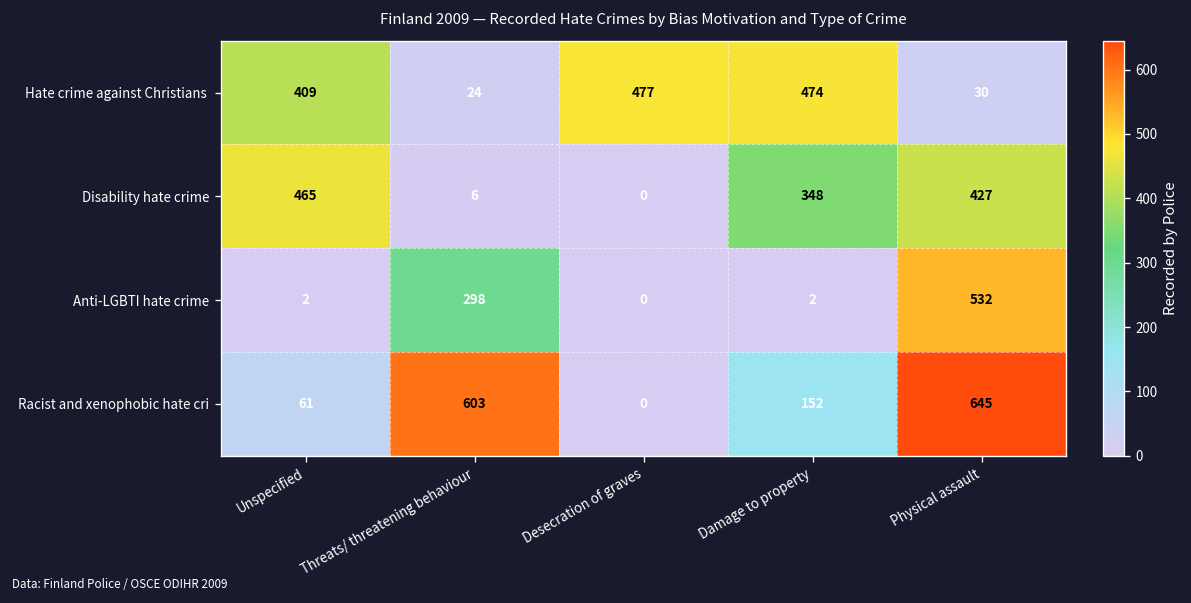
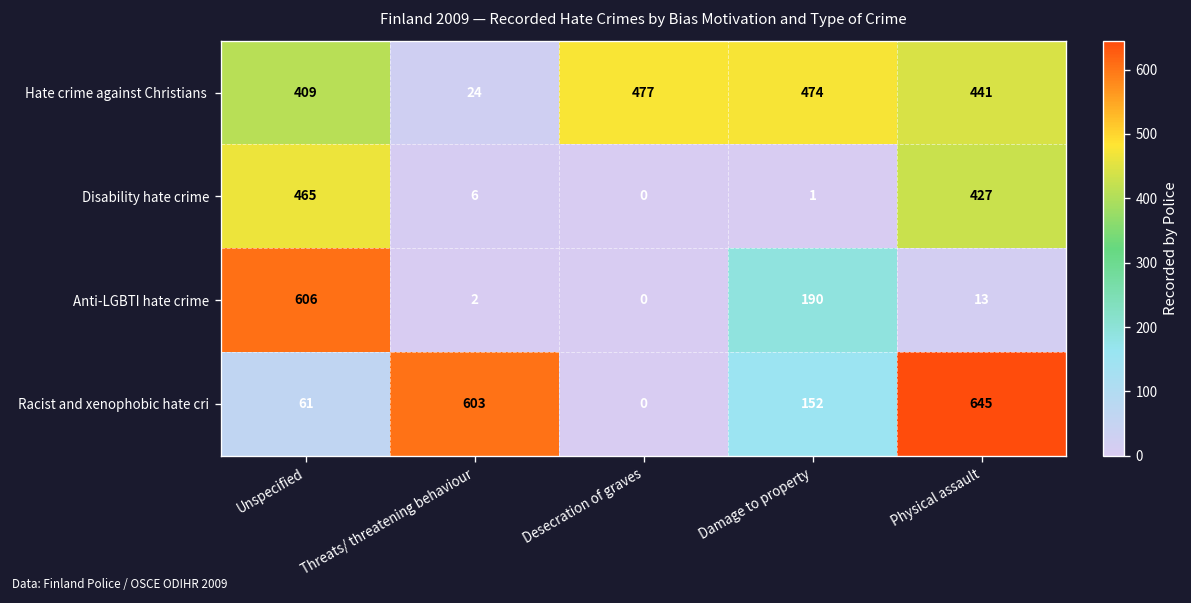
Hate crime against Christians, Physical assault: 30 -> 441
Disability hate crime, Damage to property: 348 -> 1
Anti-LGBTI hate crime, Unspecified: 2 -> 606
Anti-LGBTI hate crime, Threats/ threatening behaviour: 298 -> 2
Anti-LGBTI hate crime, Damage to property: 2 -> 190
Anti-LGBTI hate crime, Physical assault: 532 -> 13
